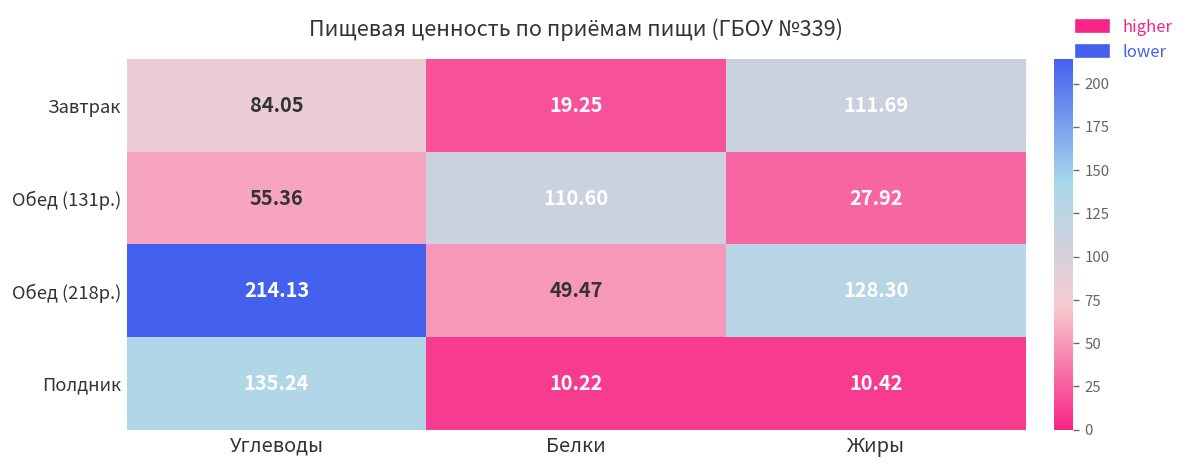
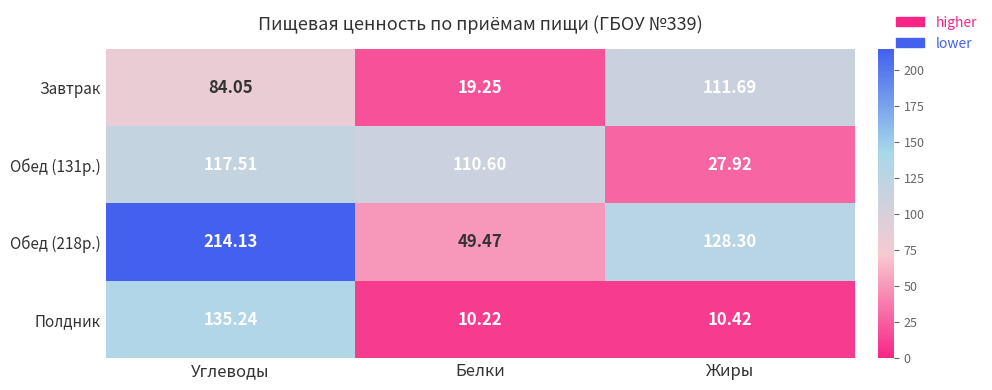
Обед (131р.), Углеводы: 55.36 -> 117.51
